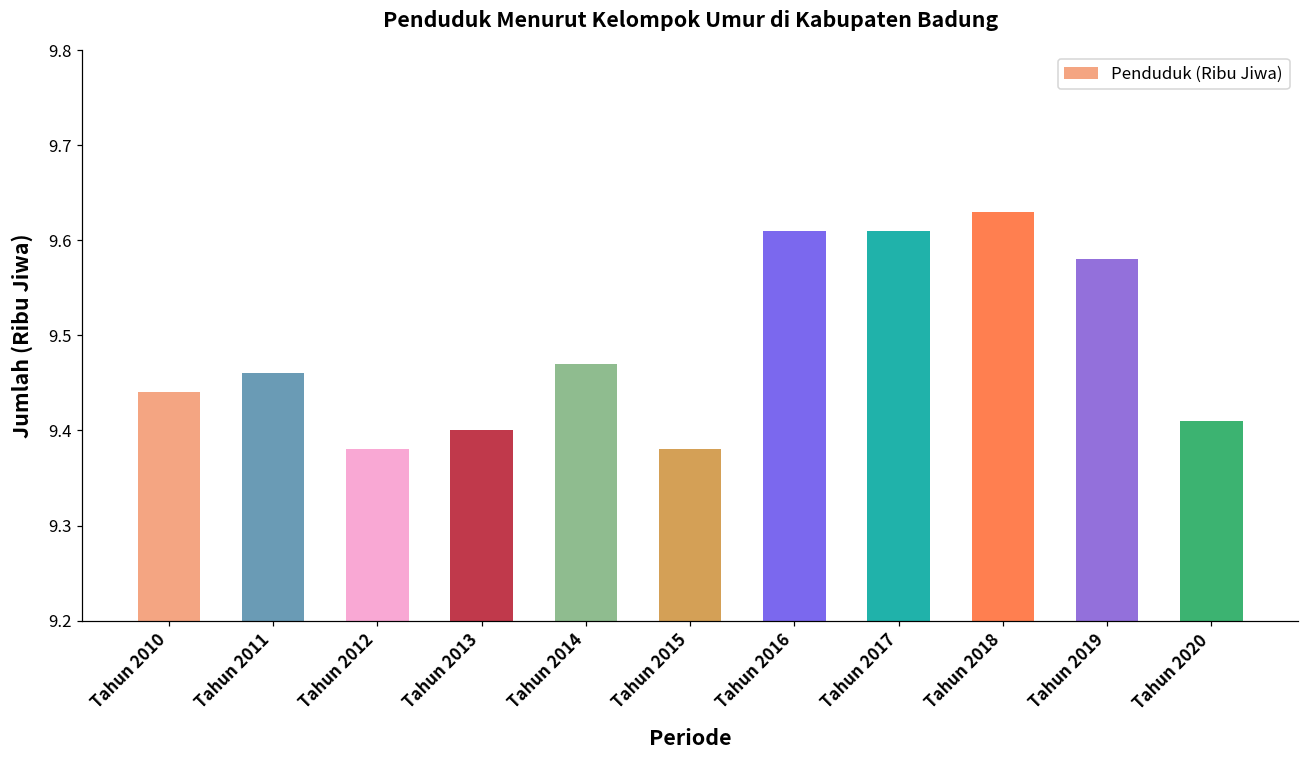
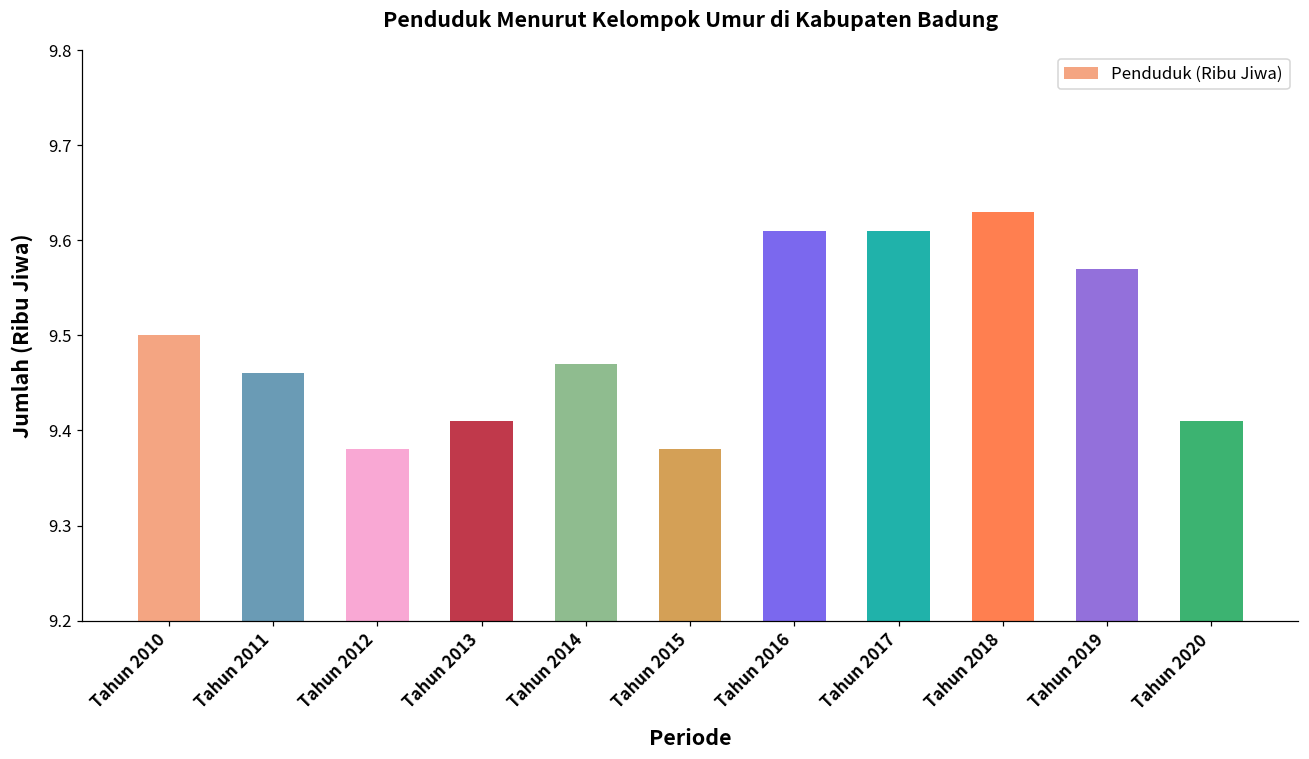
Tahun 2010: 9.44 -> 9.50
Tahun 2013: 9.40 -> 9.41
Tahun 2019: 9.58 -> 9.57
